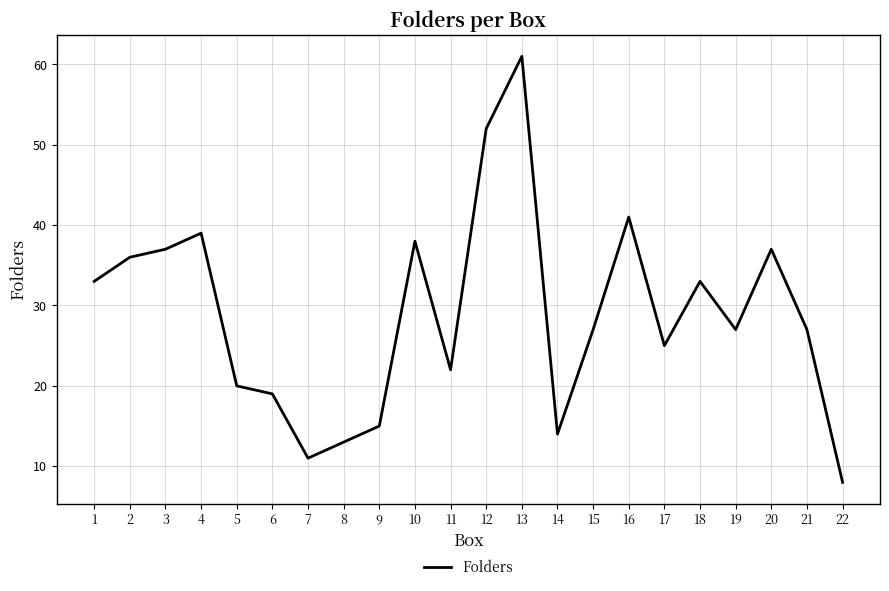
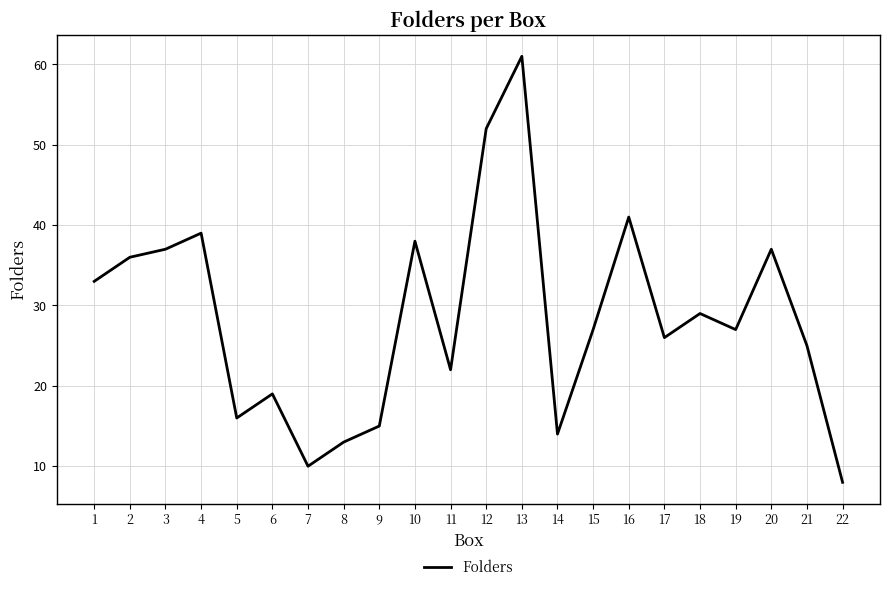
5: 20 -> 16
7: 11 -> 10
17: 25 -> 26
18: 33 -> 29
21: 27 -> 25
